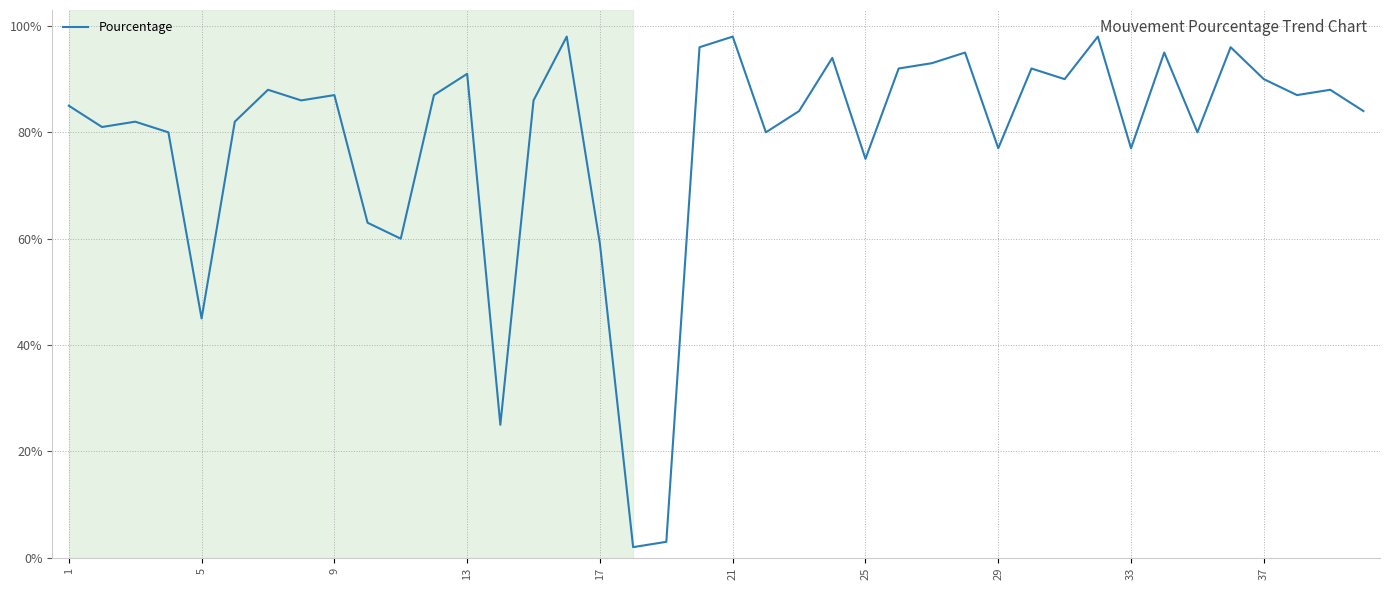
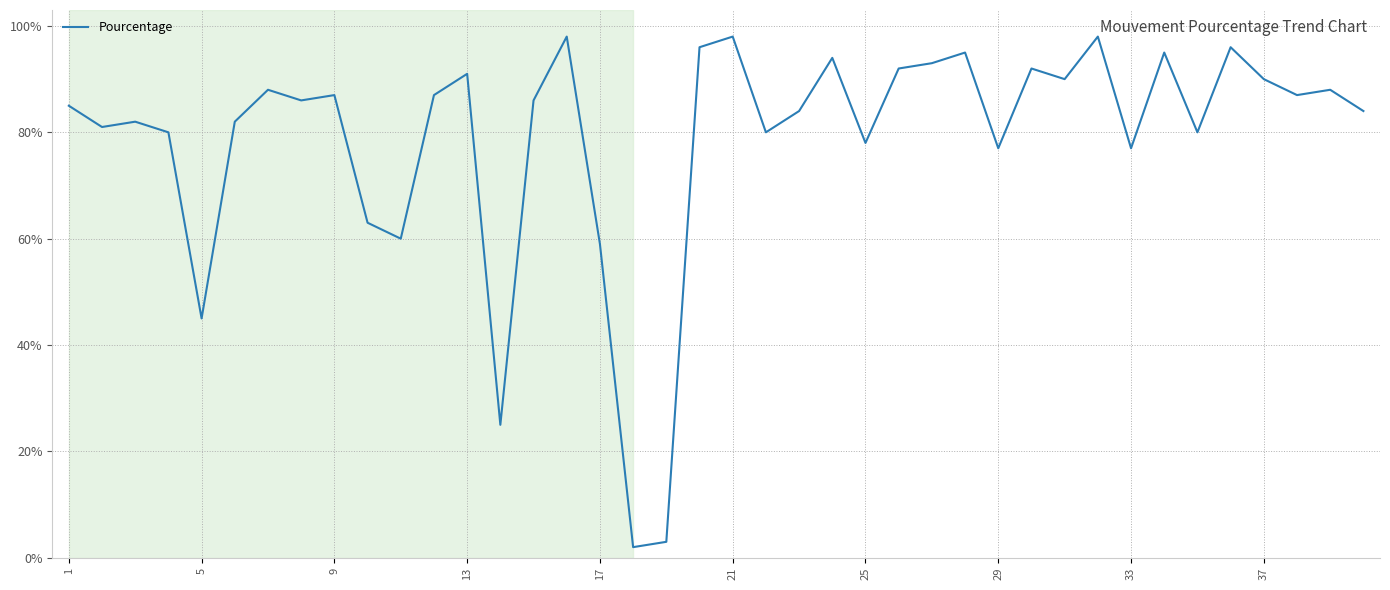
25: 75% -> 78%
